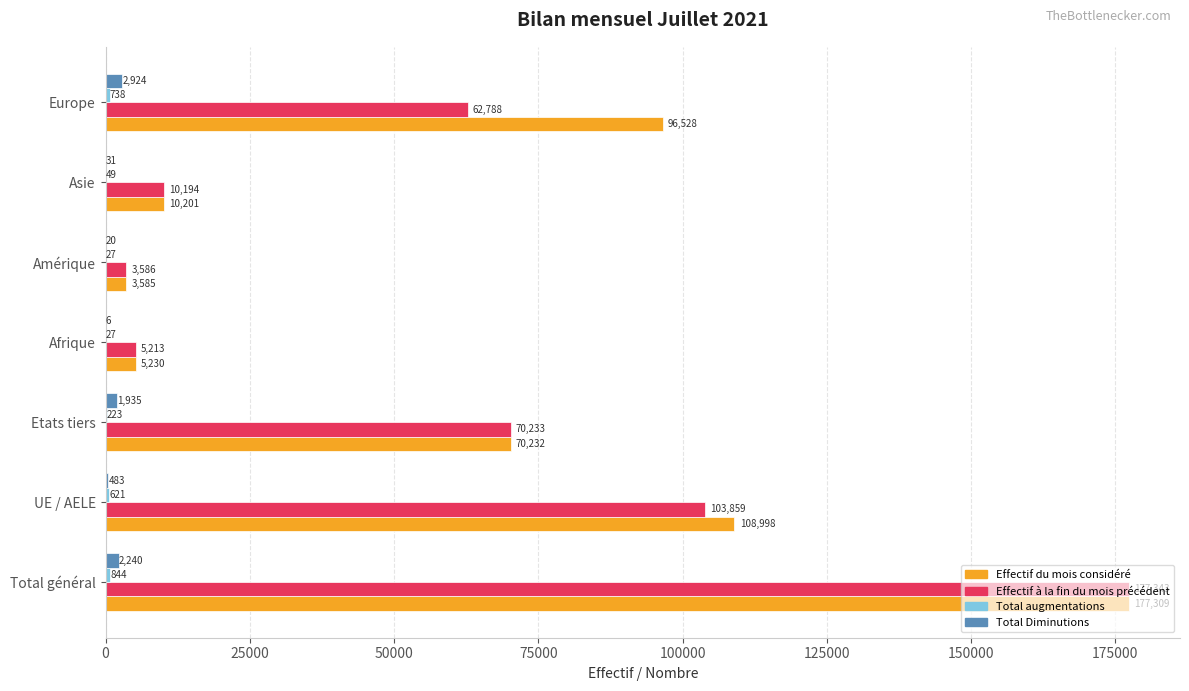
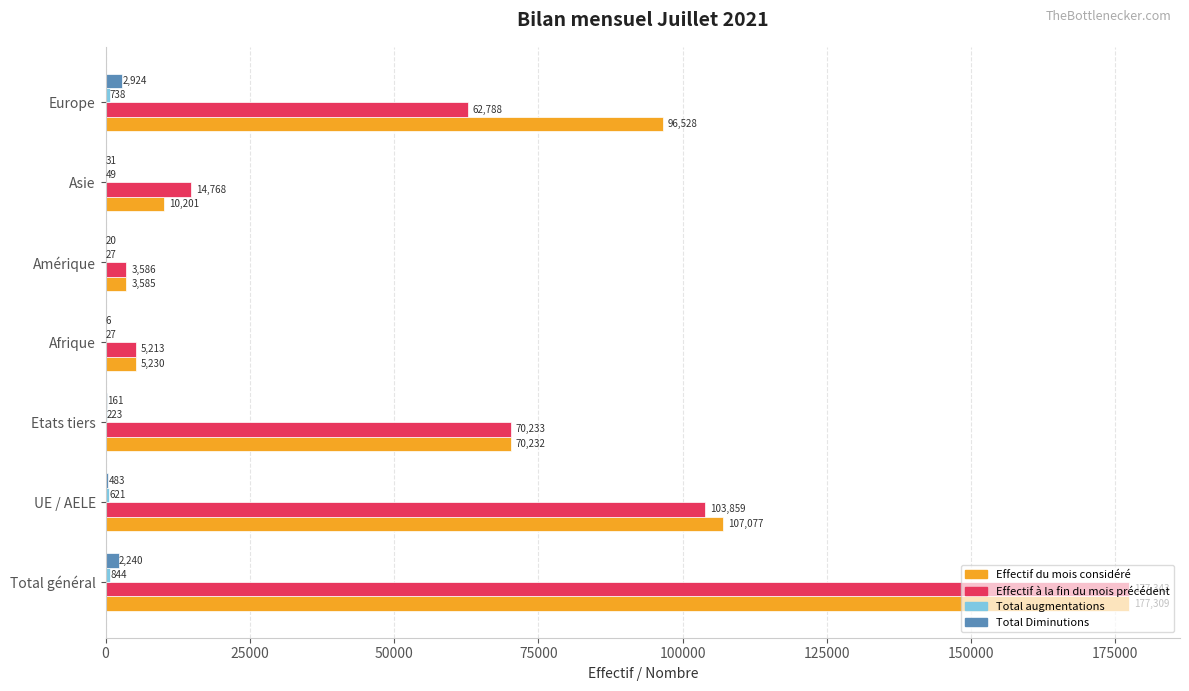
Effectif à la fin du mois précédent, Asie: 10,194 -> 14,768
Total Diminutions, Etats tiers: 1,935 -> 161
Effectif du mois considéré, UE / AELE: 108,998 -> 107,077
